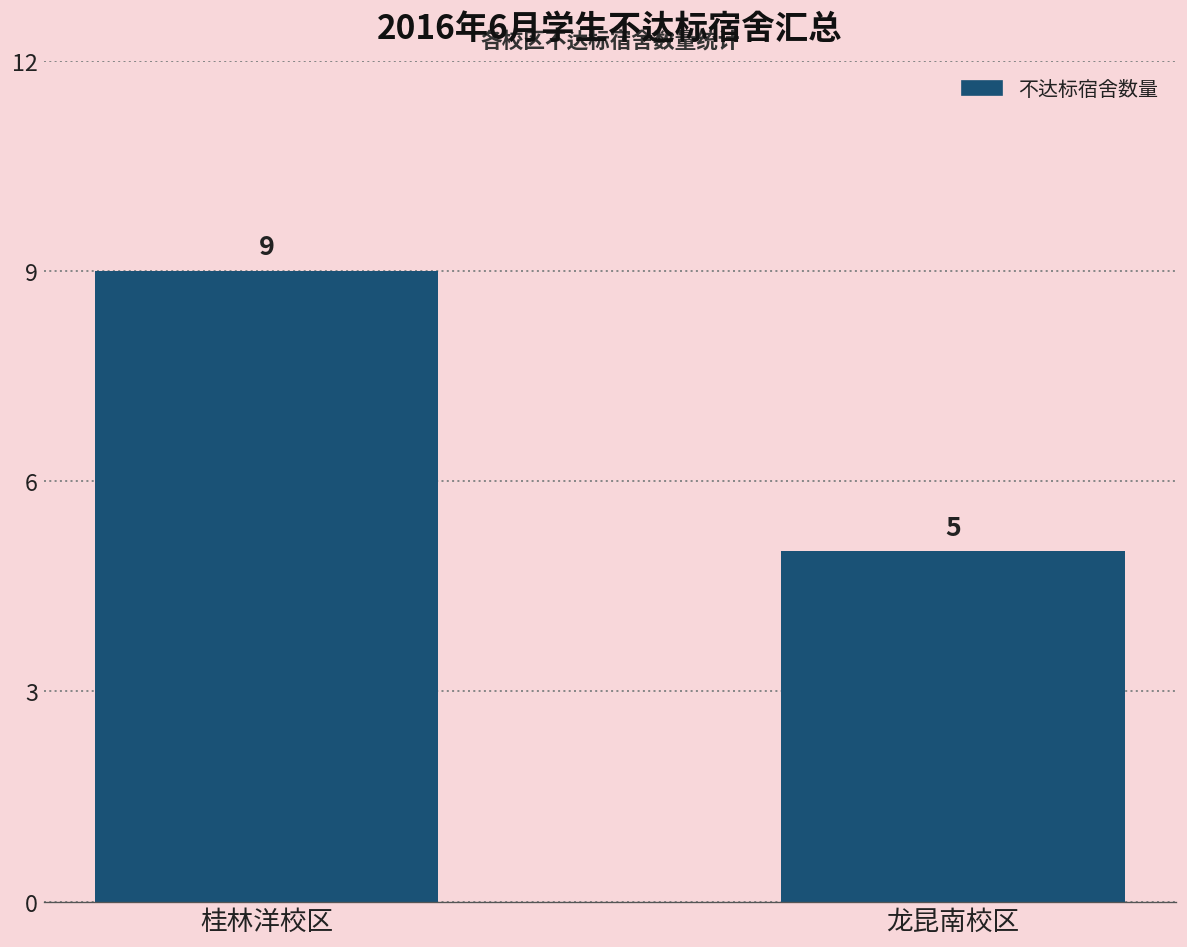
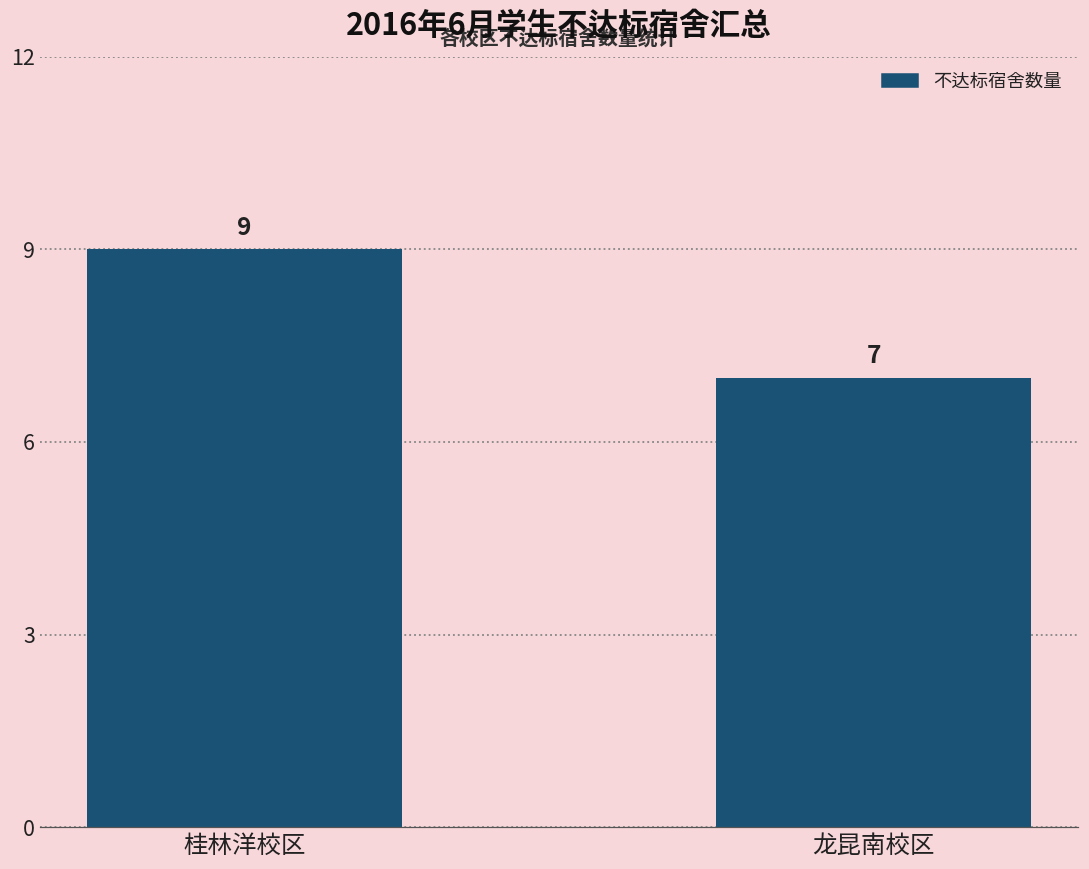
龙昆南校区: 5 -> 7
